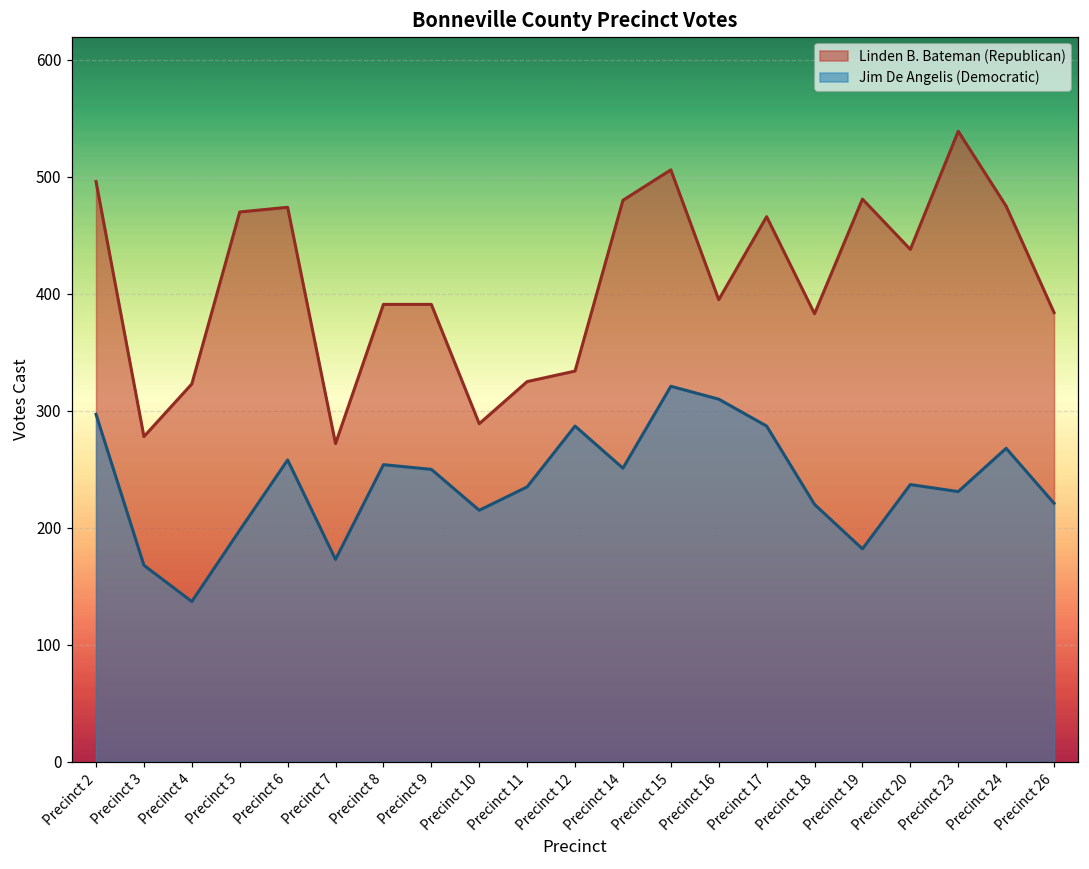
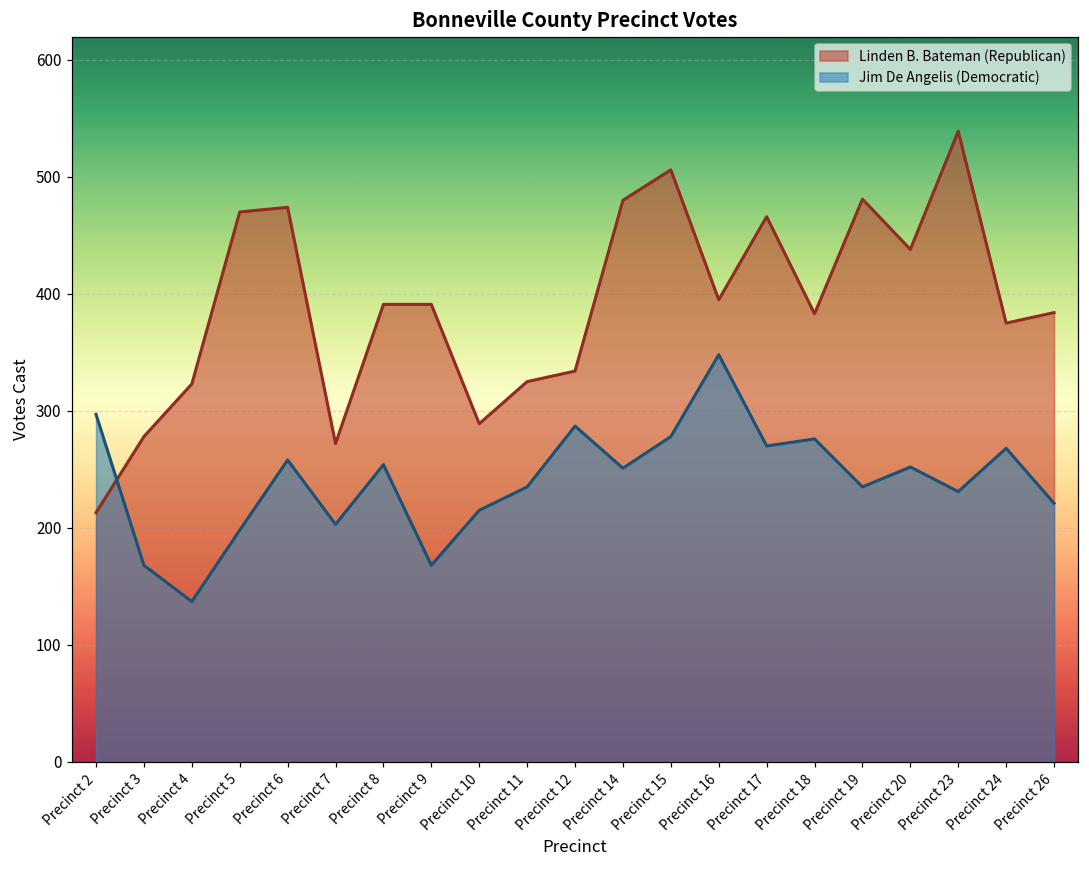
Linden B. Bateman (Republican), Precinct 2: 496 -> 213
Jim De Angelis (Democratic), Precinct 7: 173 -> 203
Jim De Angelis (Democratic), Precinct 9: 250 -> 168
Jim De Angelis (Democratic), Precinct 15: 321 -> 278
Jim De Angelis (Democratic), Precinct 16: 310 -> 348
Jim De Angelis (Democratic), Precinct 17: 287 -> 270
Jim De Angelis (Democratic), Precinct 18: 220 -> 276
Jim De Angelis (Democratic), Precinct 19: 182 -> 235
Jim De Angelis (Democratic), Precinct 20: 237 -> 252
Linden B. Bateman (Republican), Precinct 24: 475 -> 375
